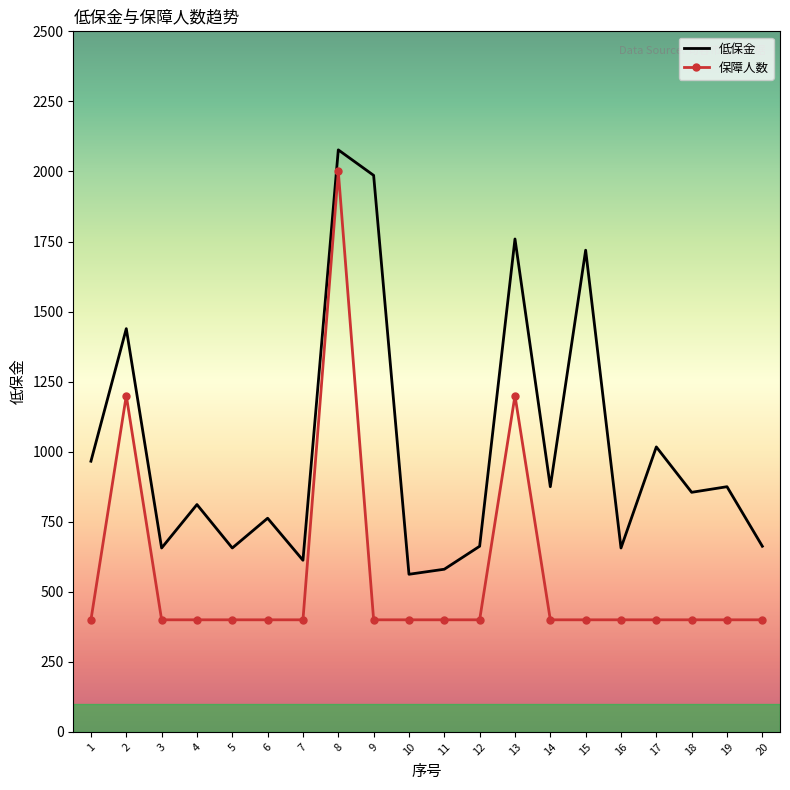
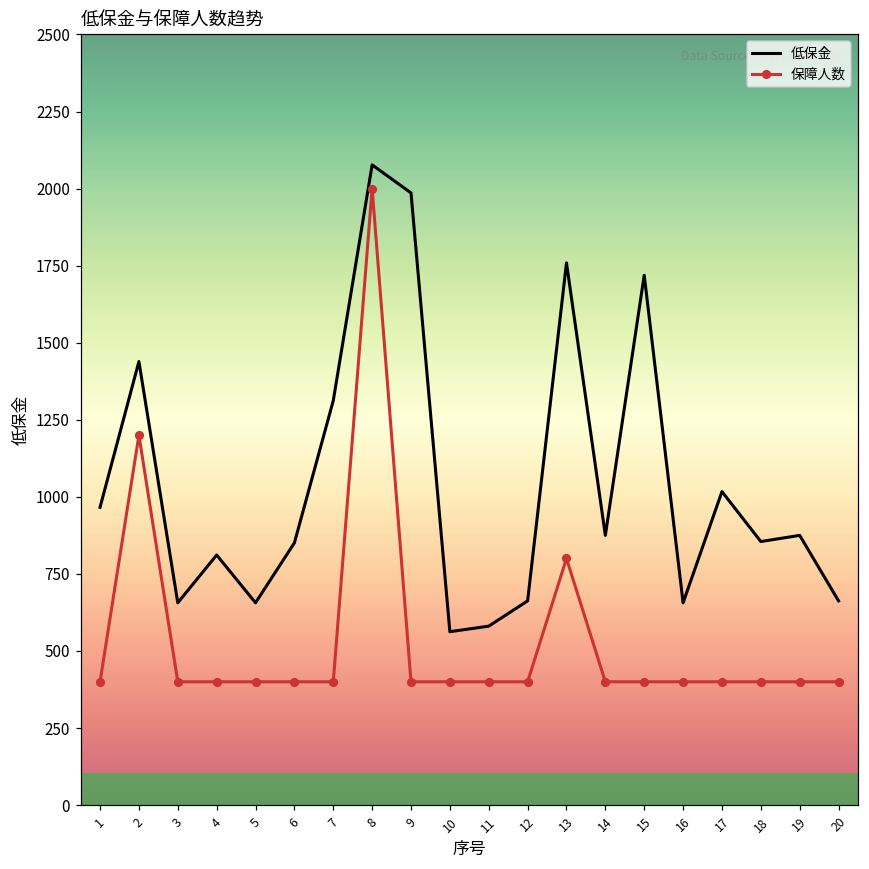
低保金, 6: 760 -> 850
低保金, 7: 610 -> 1310
保障人数, 13: 1200 -> 800
